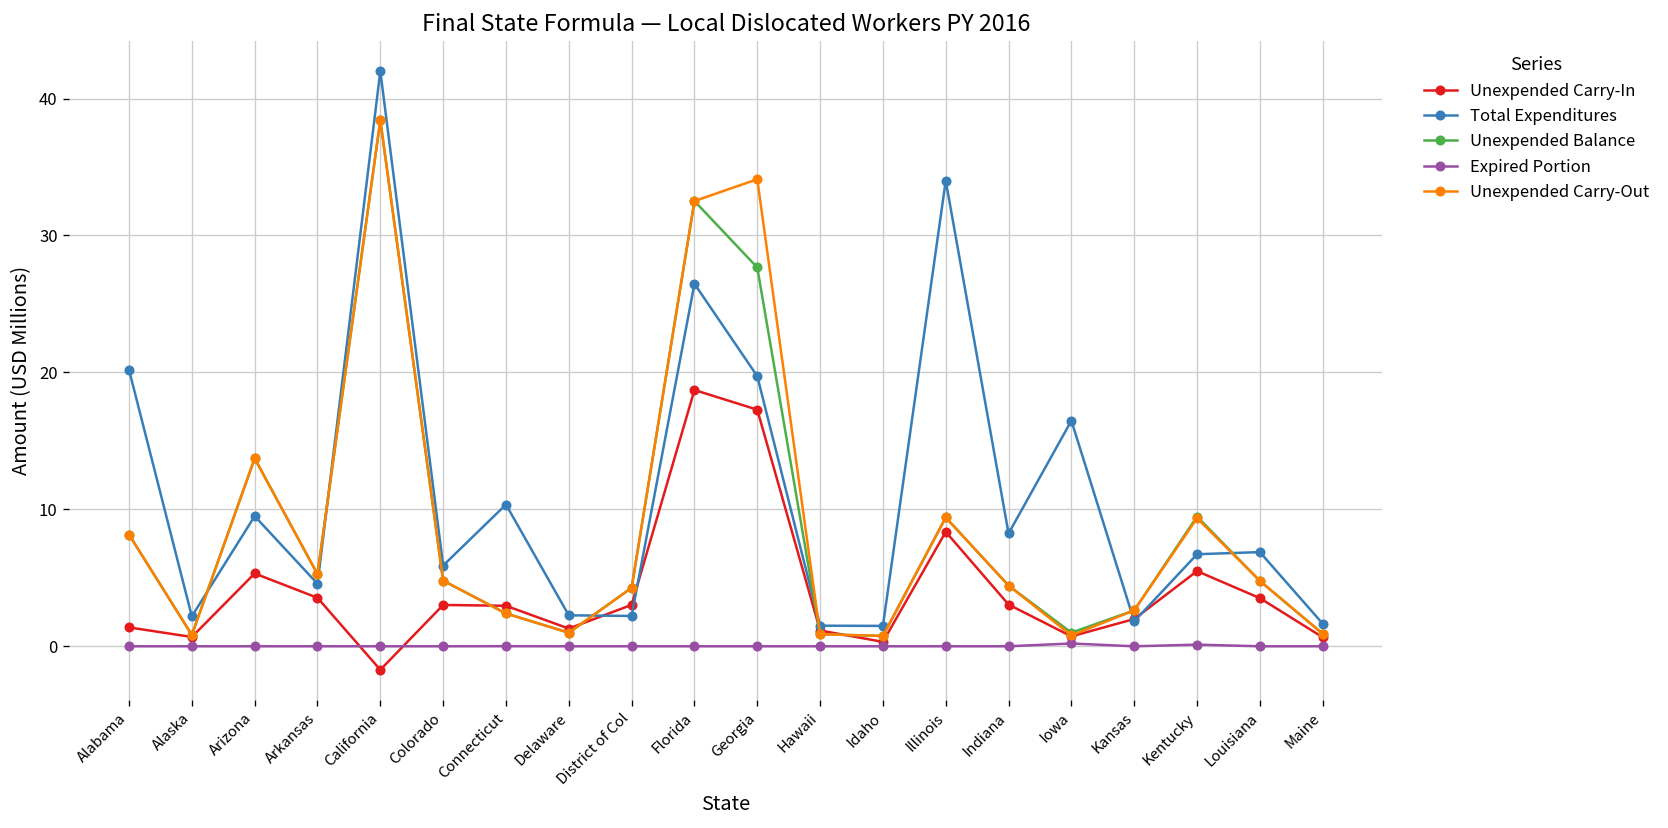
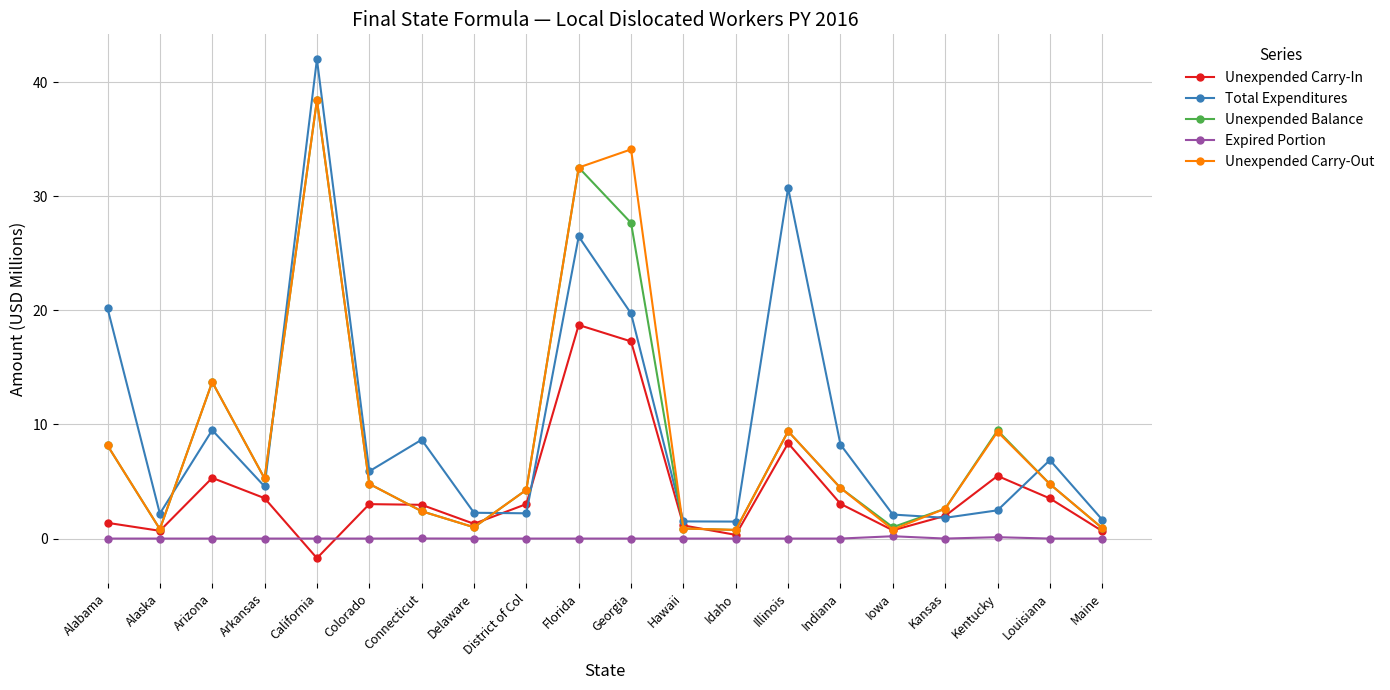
Total Expenditures, Connecticut: 10.4 -> 8.7
Total Expenditures, Illinois: 34.0 -> 30.7
Total Expenditures, Iowa: 16.5 -> 2.1
Total Expenditures, Kentucky: 6.7 -> 2.5
